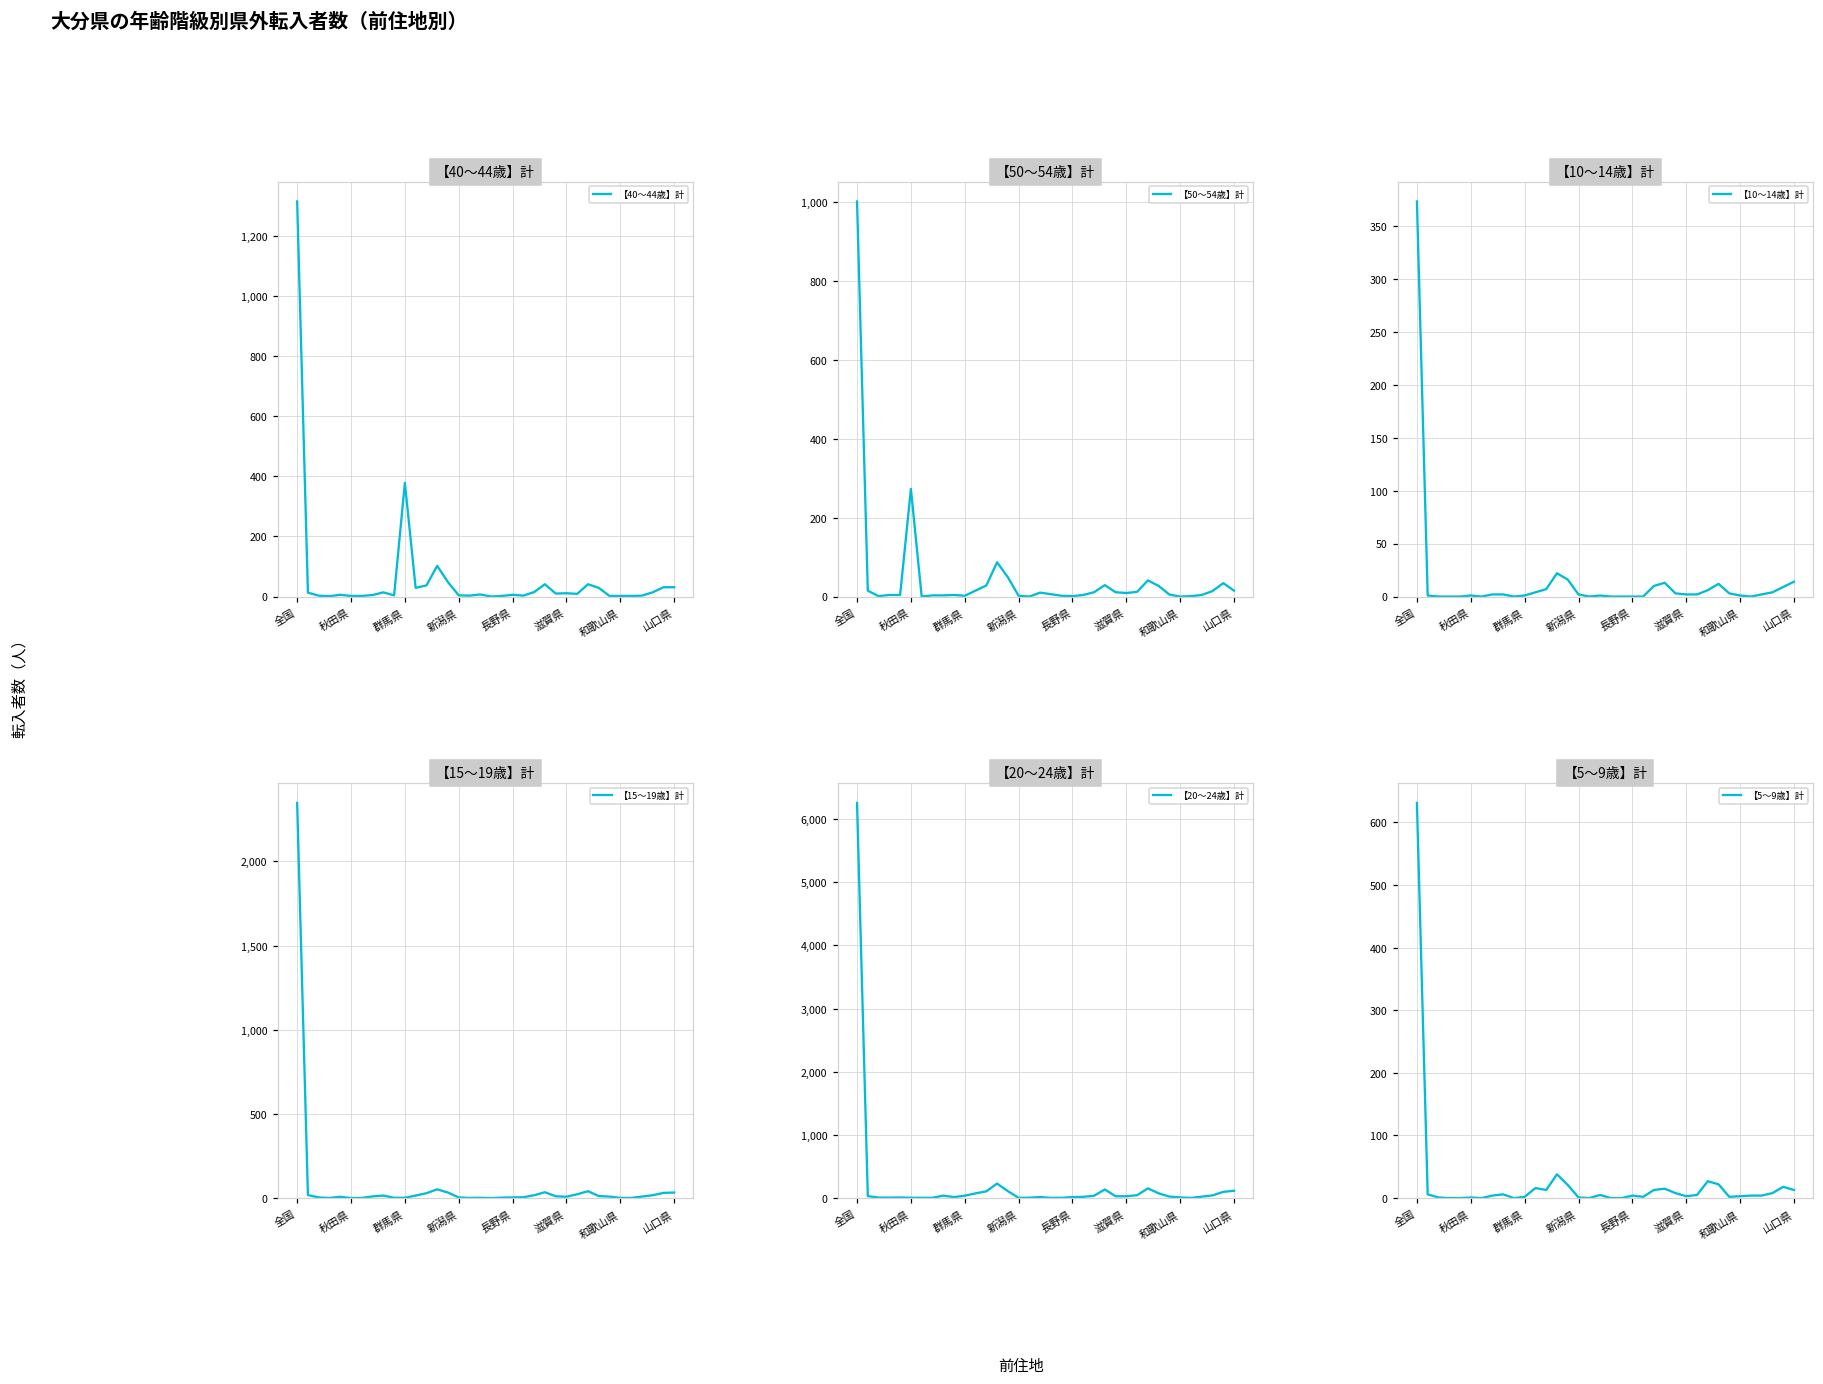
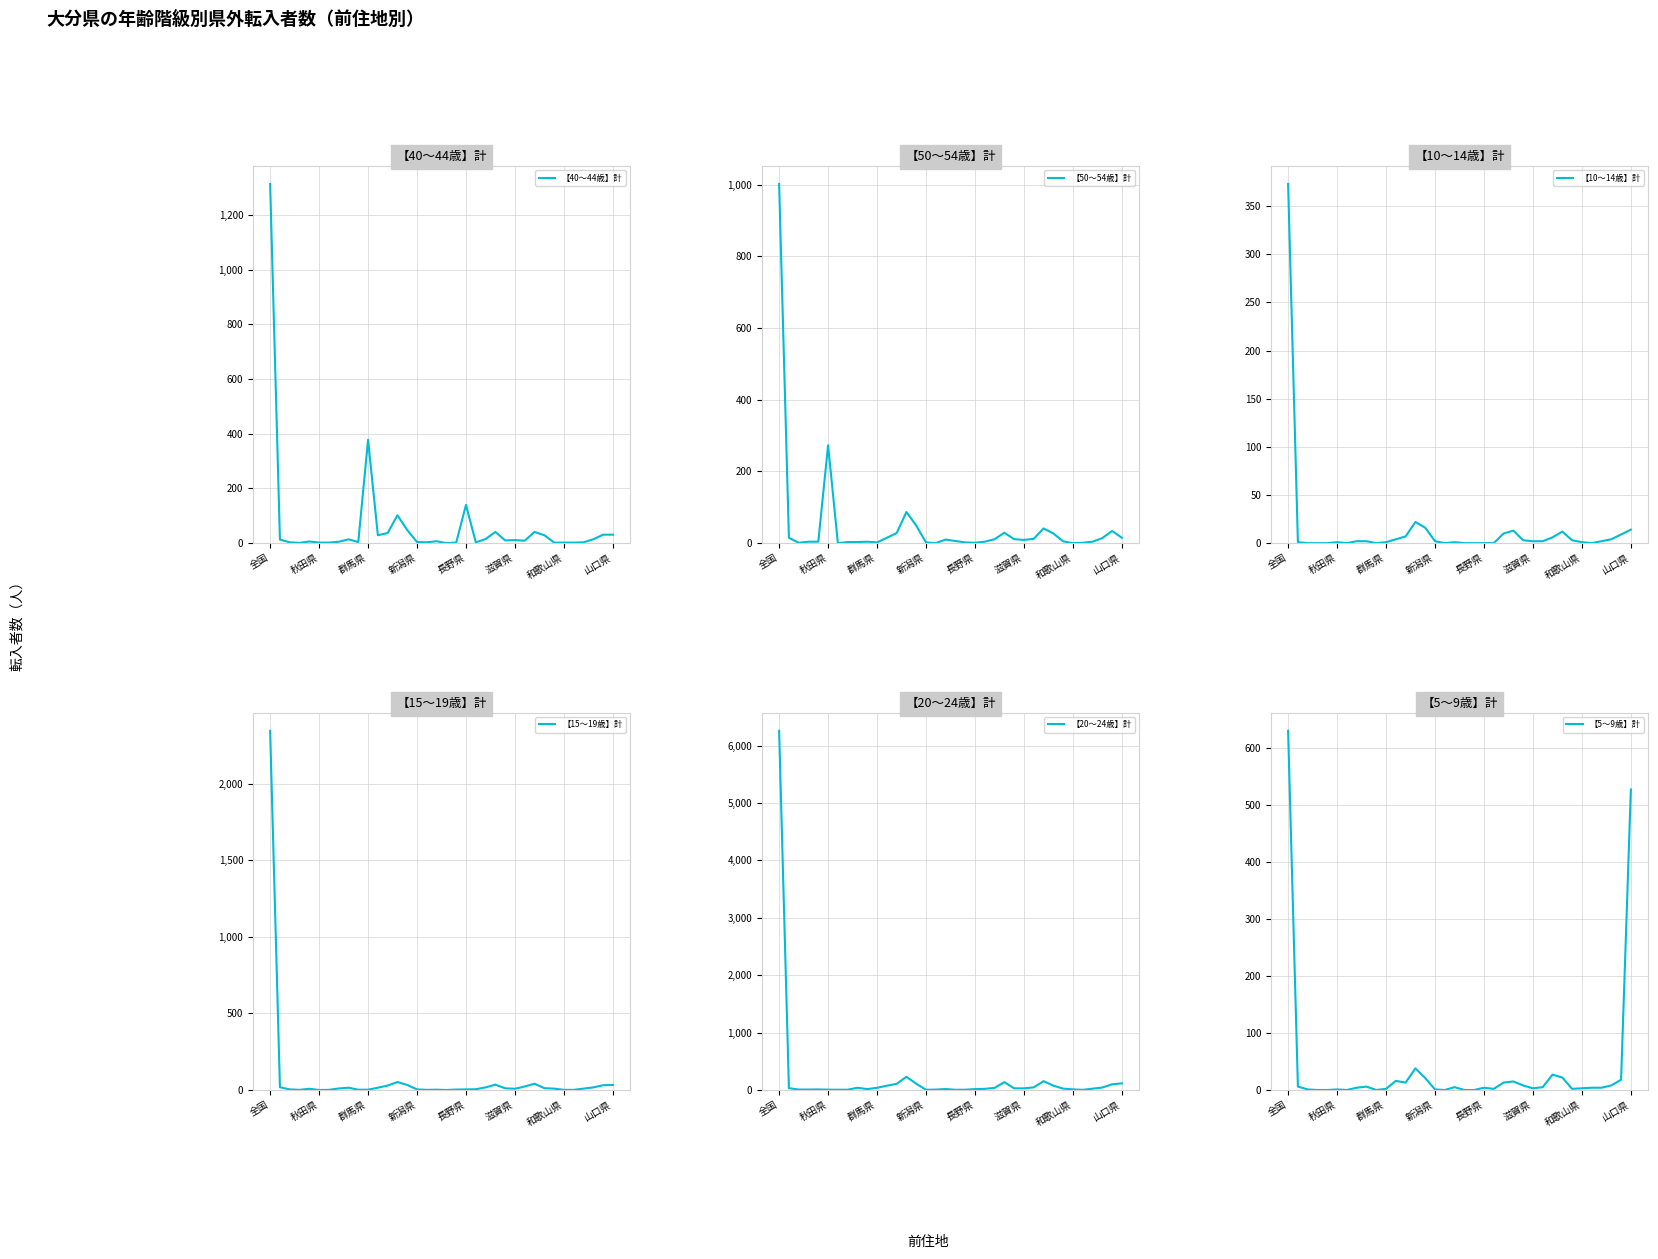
【40～44歳】計, 長野県: 10 -> 140
【5～9歳】計, 山口県: 10 -> 530
